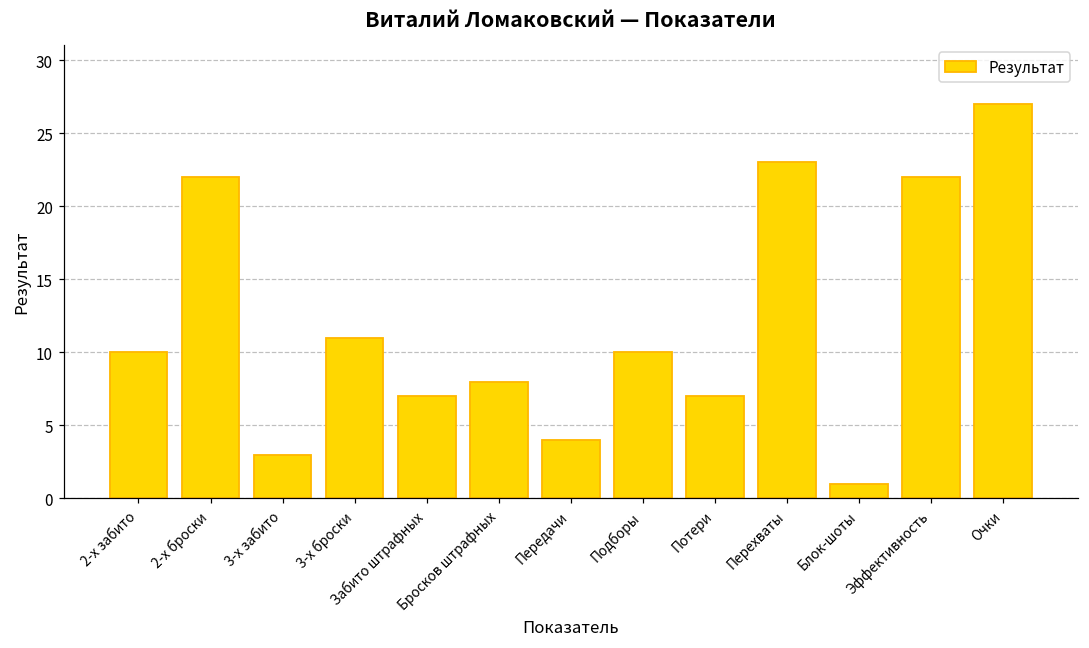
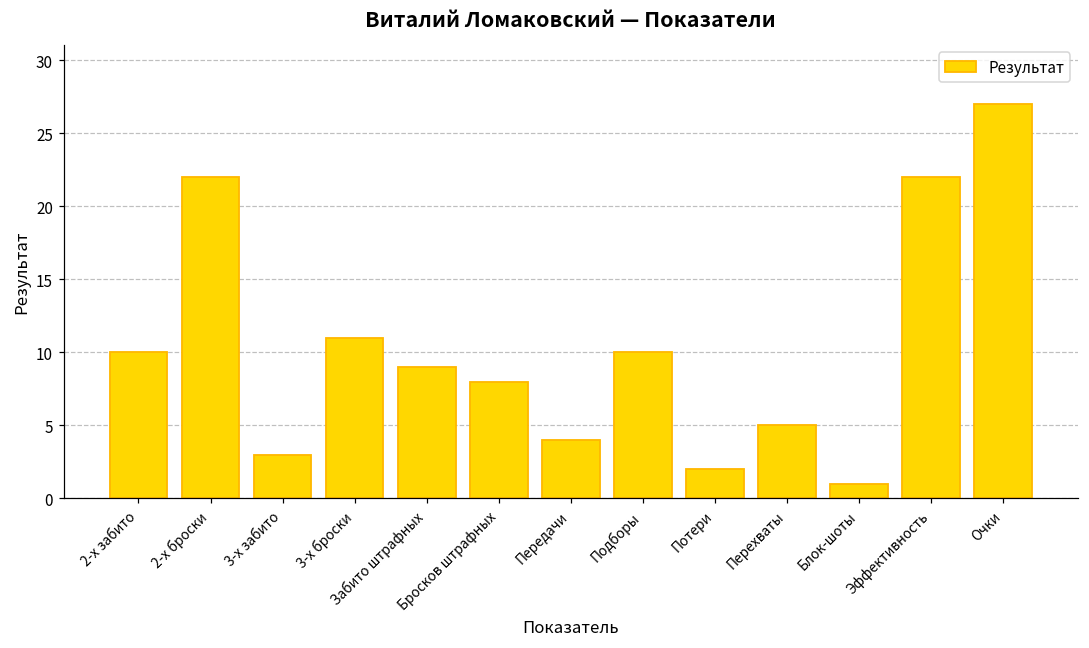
Забито штрафных: 7 -> 9
Потери: 7 -> 2
Перехваты: 23 -> 5
